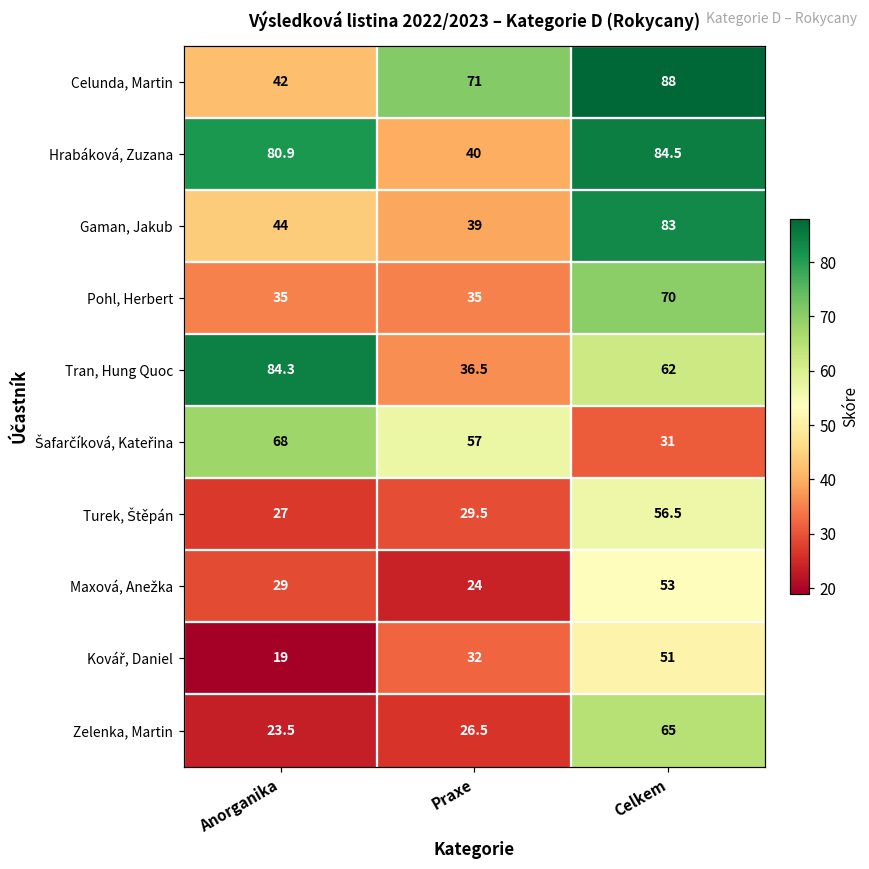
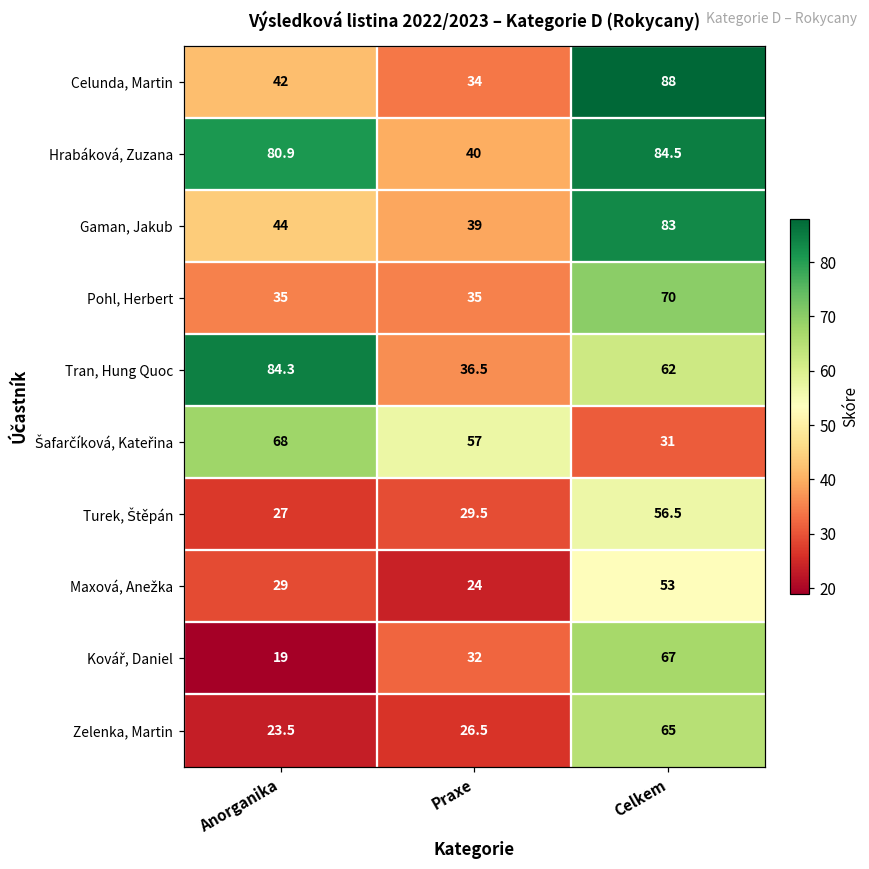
Celunda, Martin, Praxe: 71 -> 34
Kovář, Daniel, Celkem: 51 -> 67
